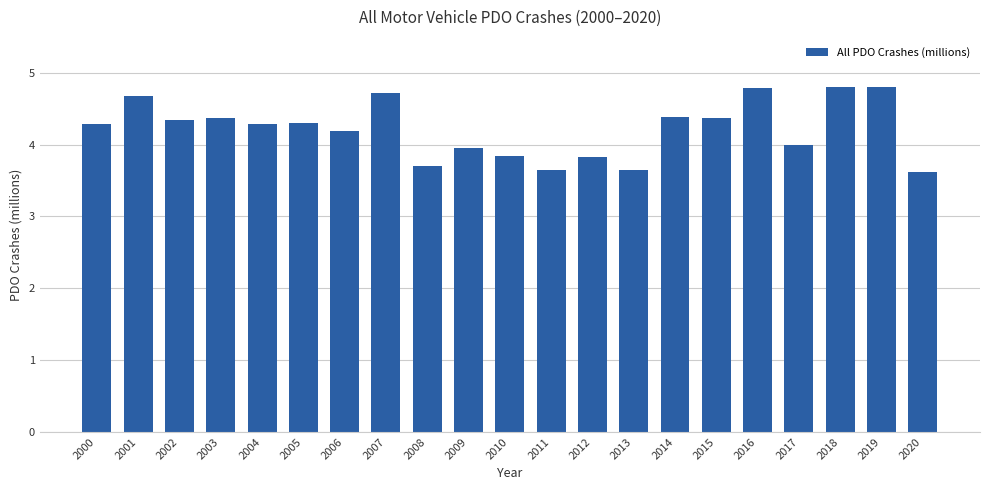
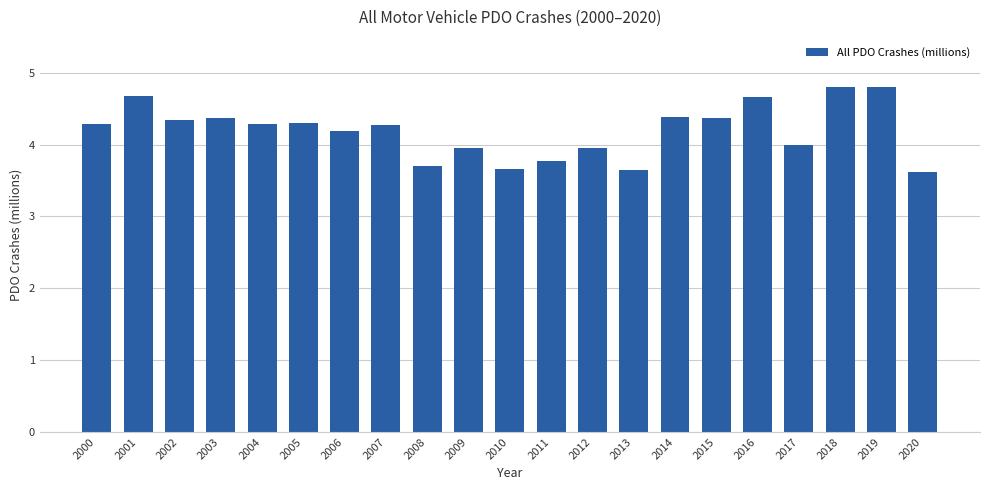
2007: 4.7 -> 4.3
2010: 3.8 -> 3.7
2011: 3.7 -> 3.8
2012: 3.8 -> 4.0
2016: 4.8 -> 4.7
